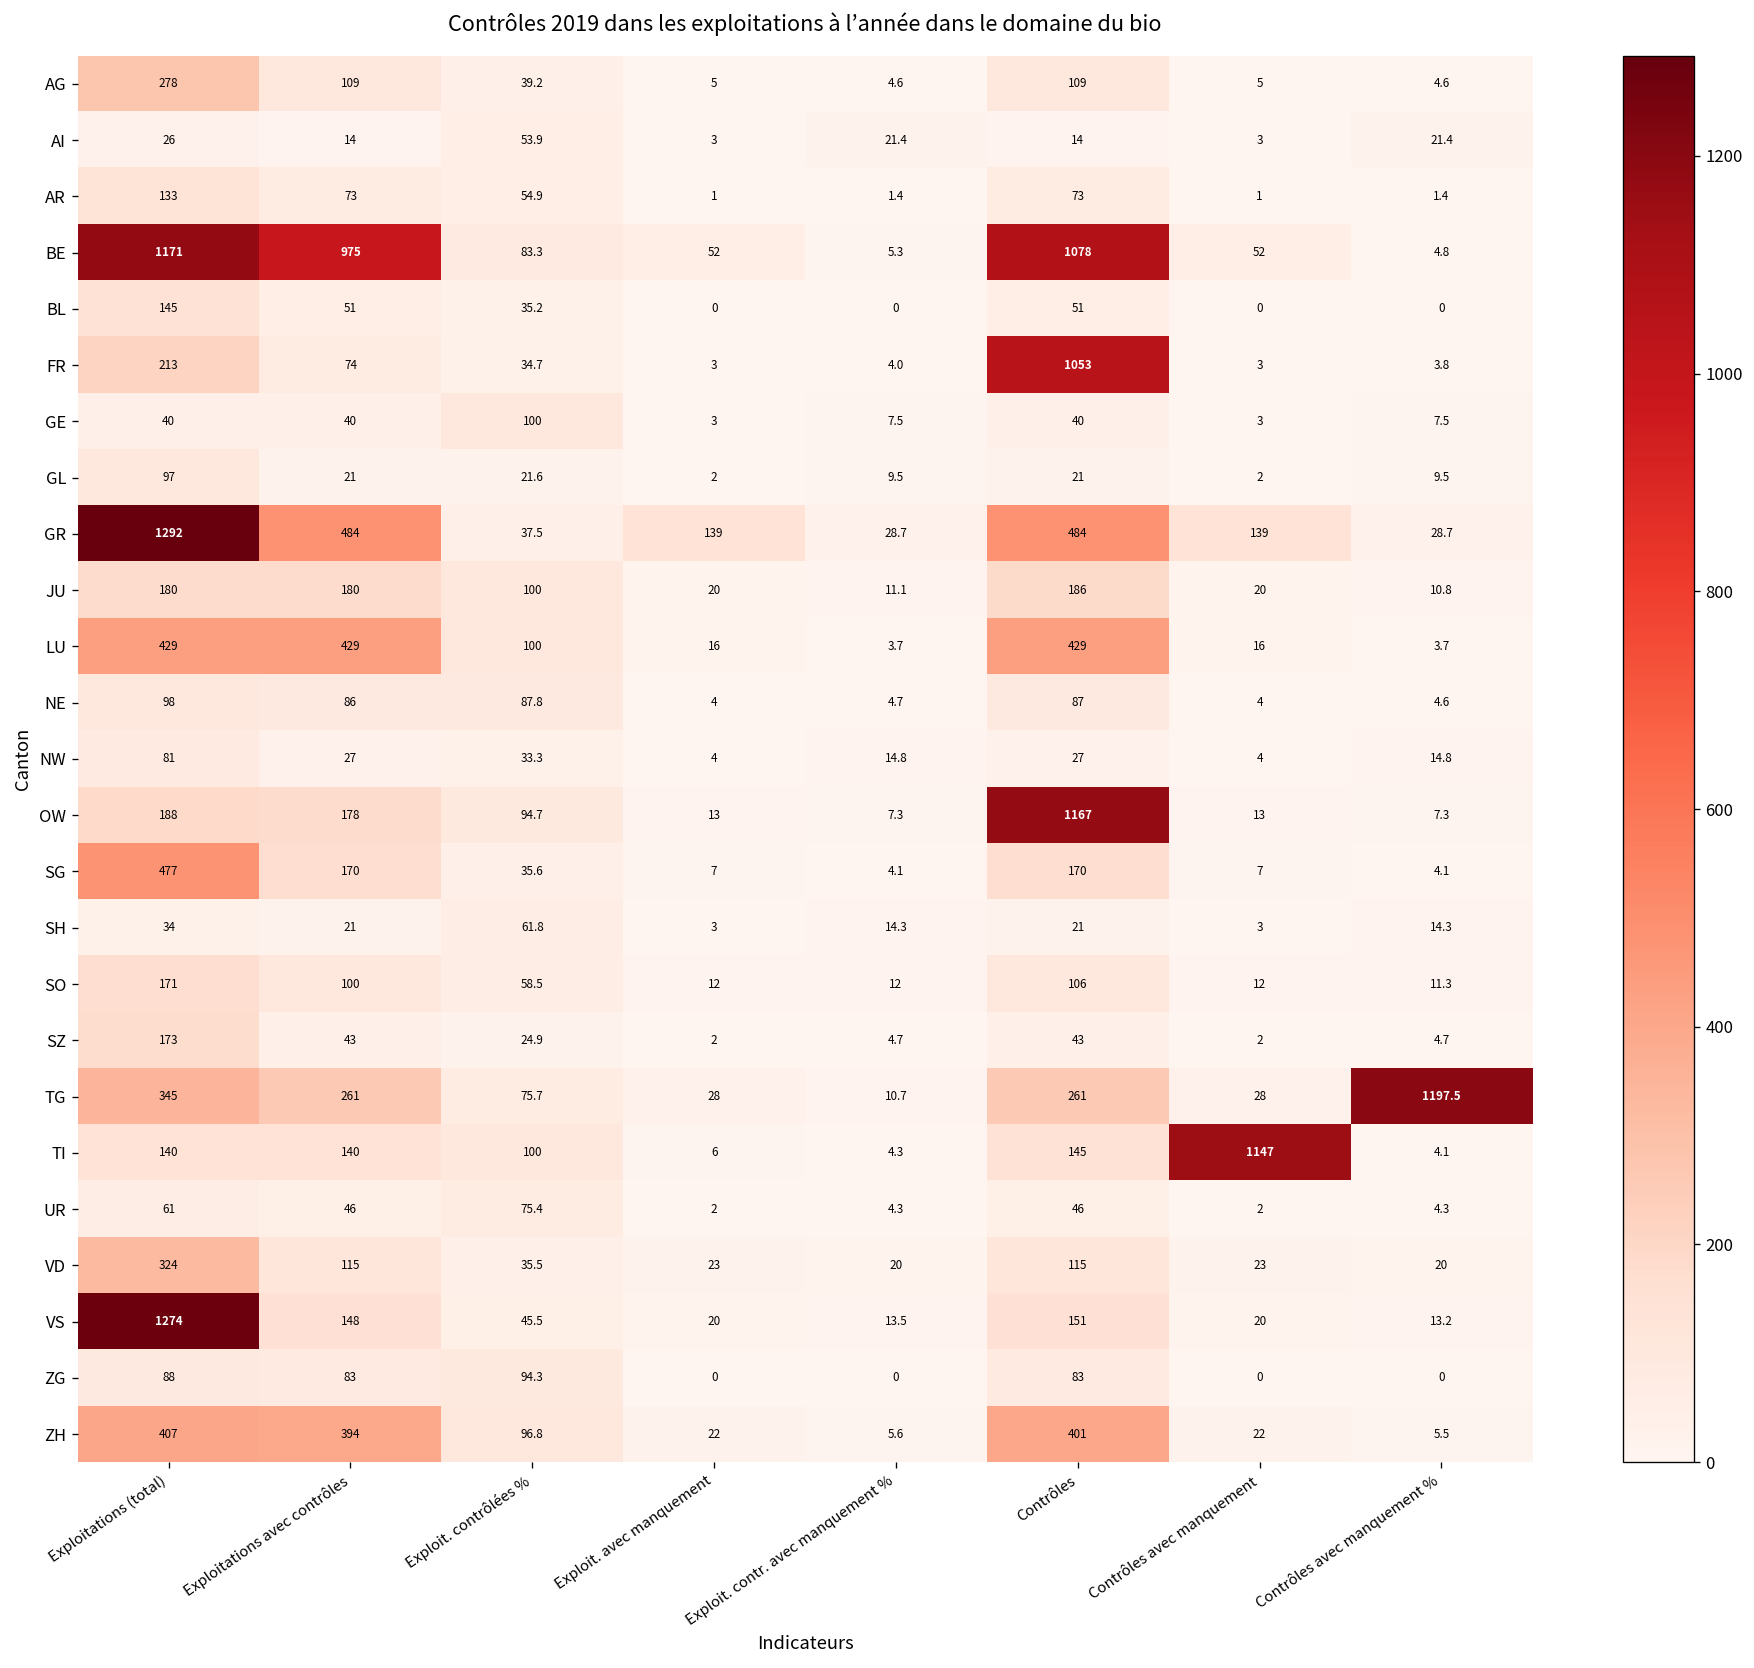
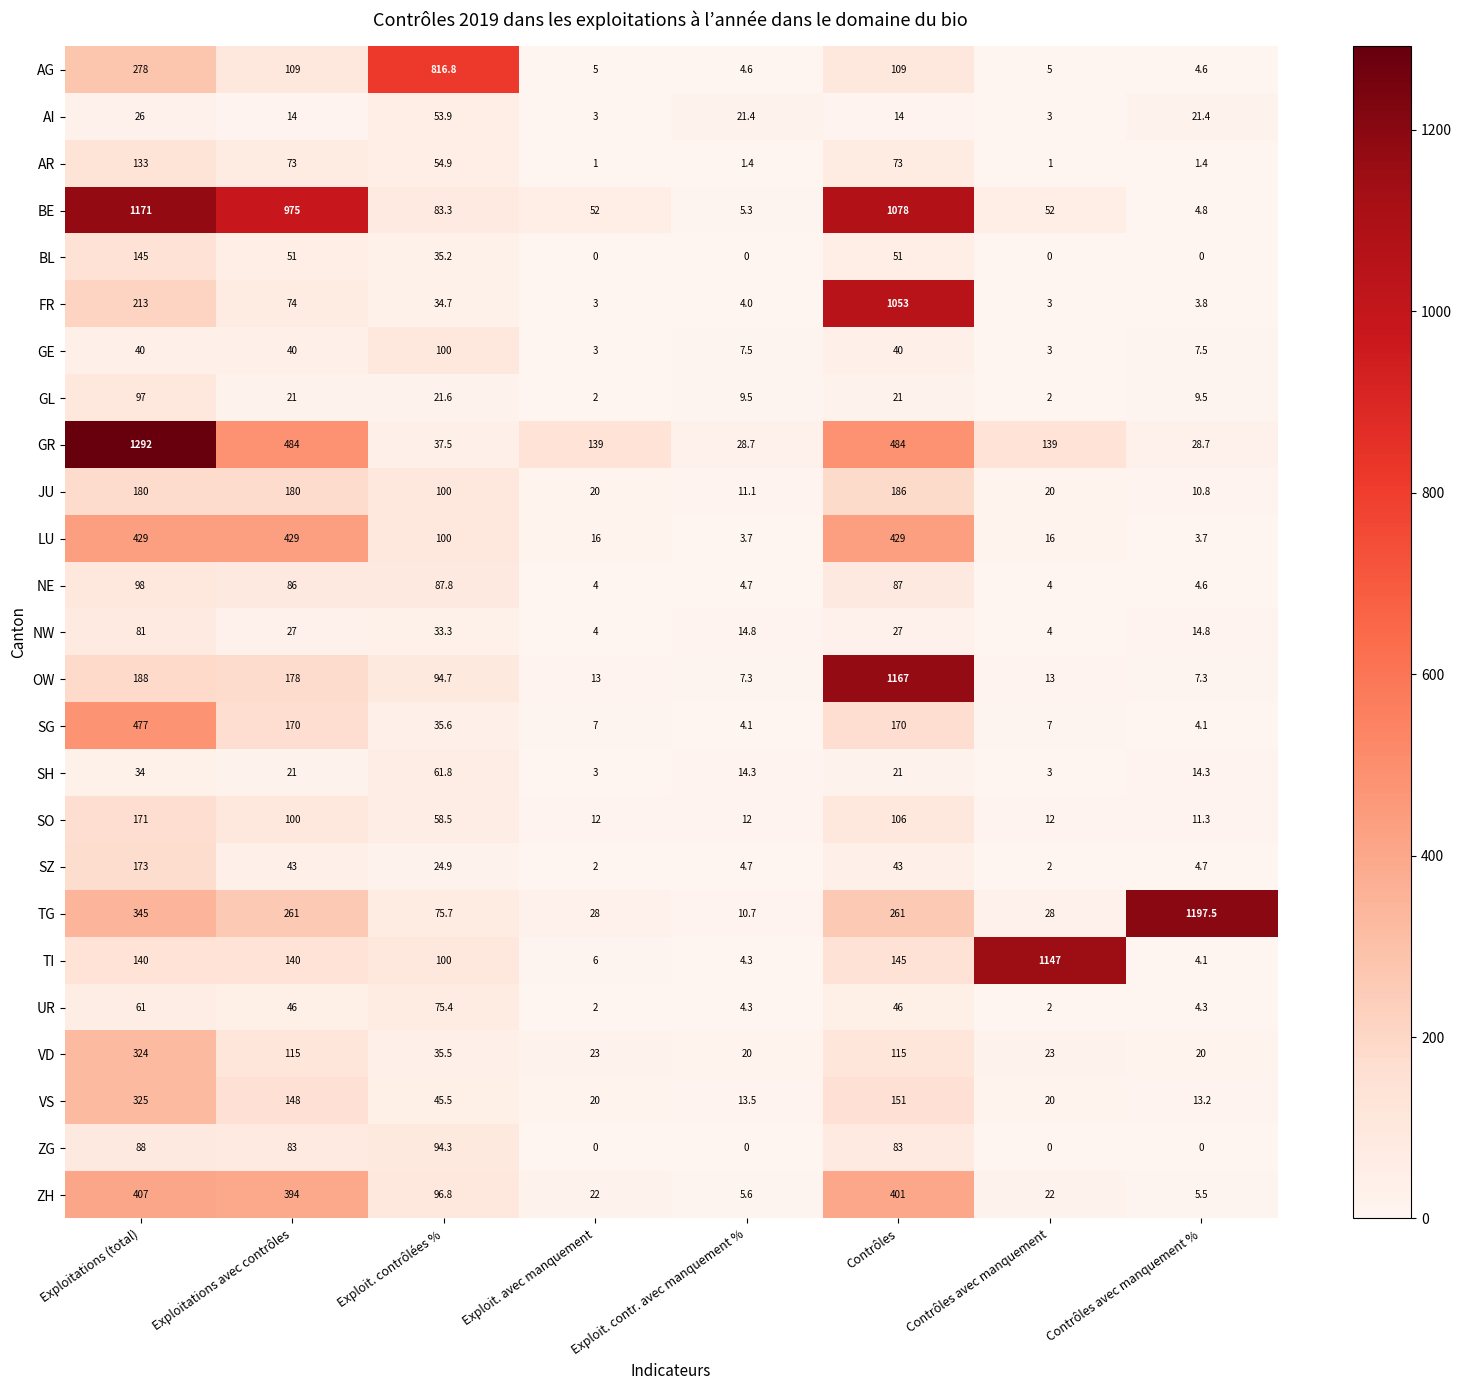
AG, Exploit. contrôlées %: 39.2 -> 816.8
VS, Exploitations (total): 1274 -> 325
